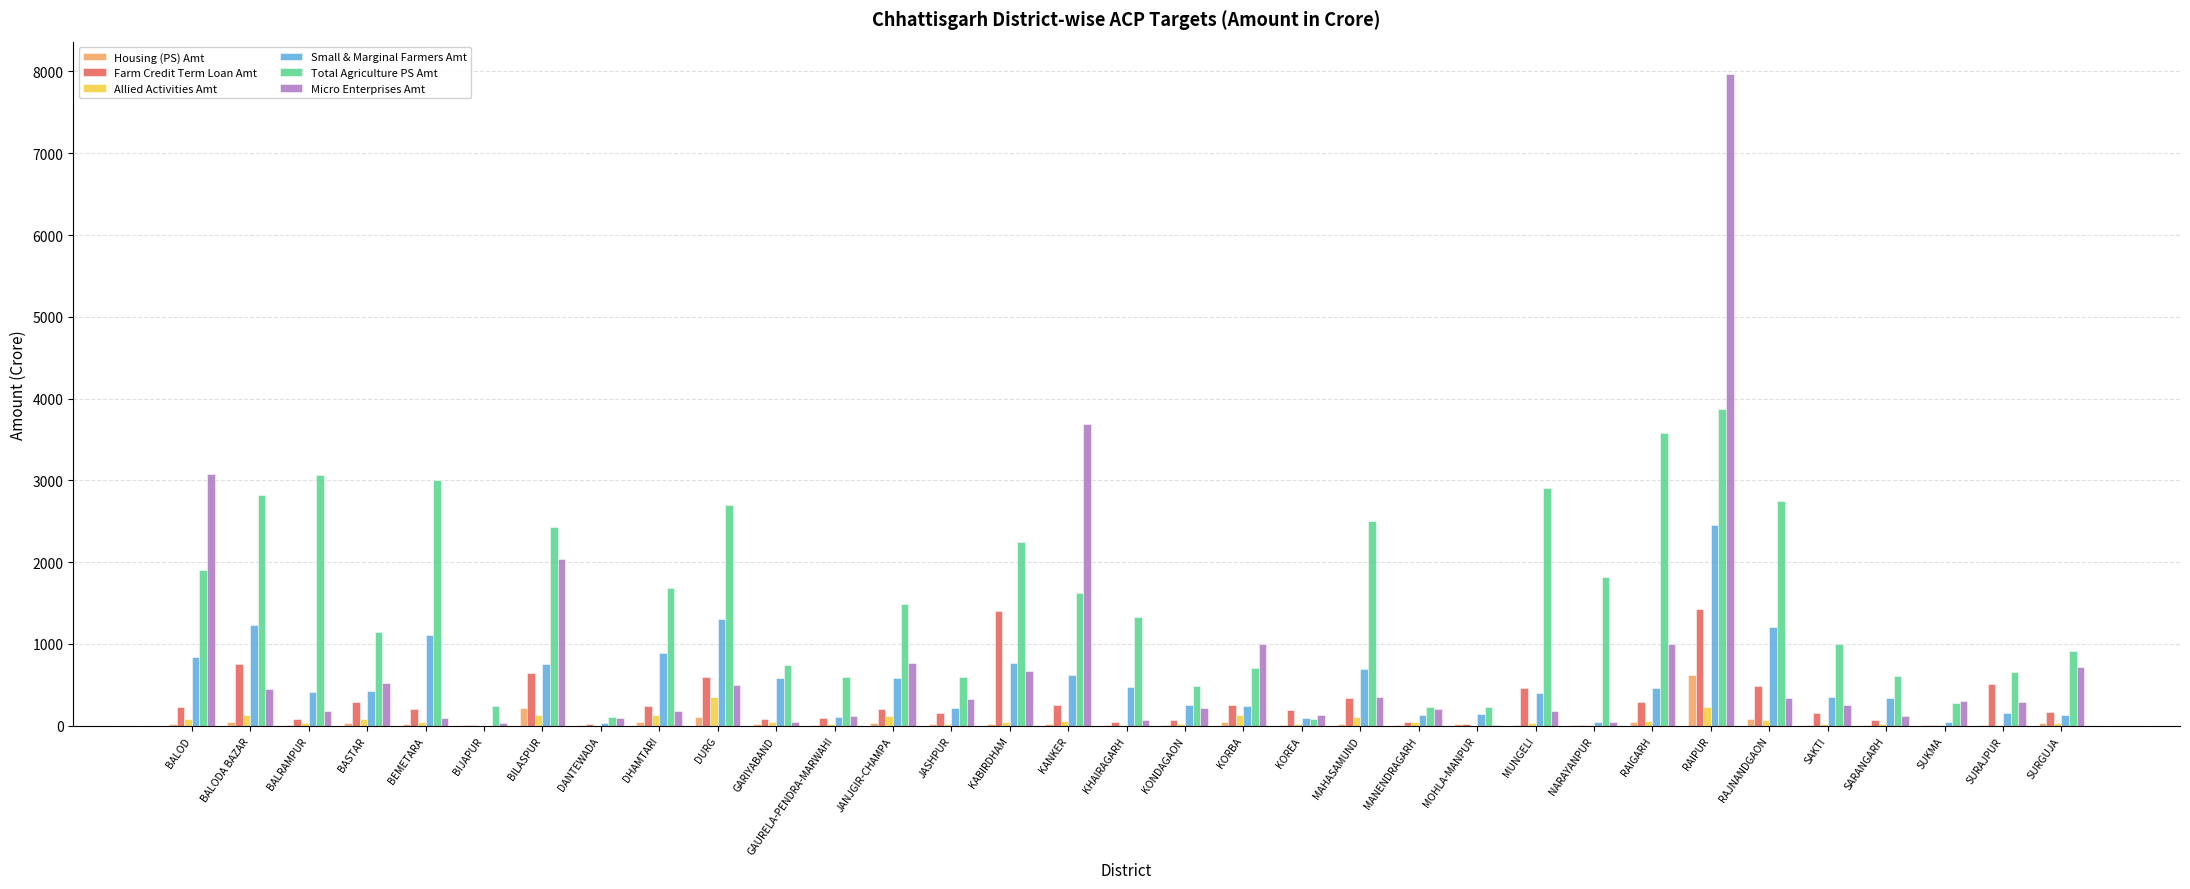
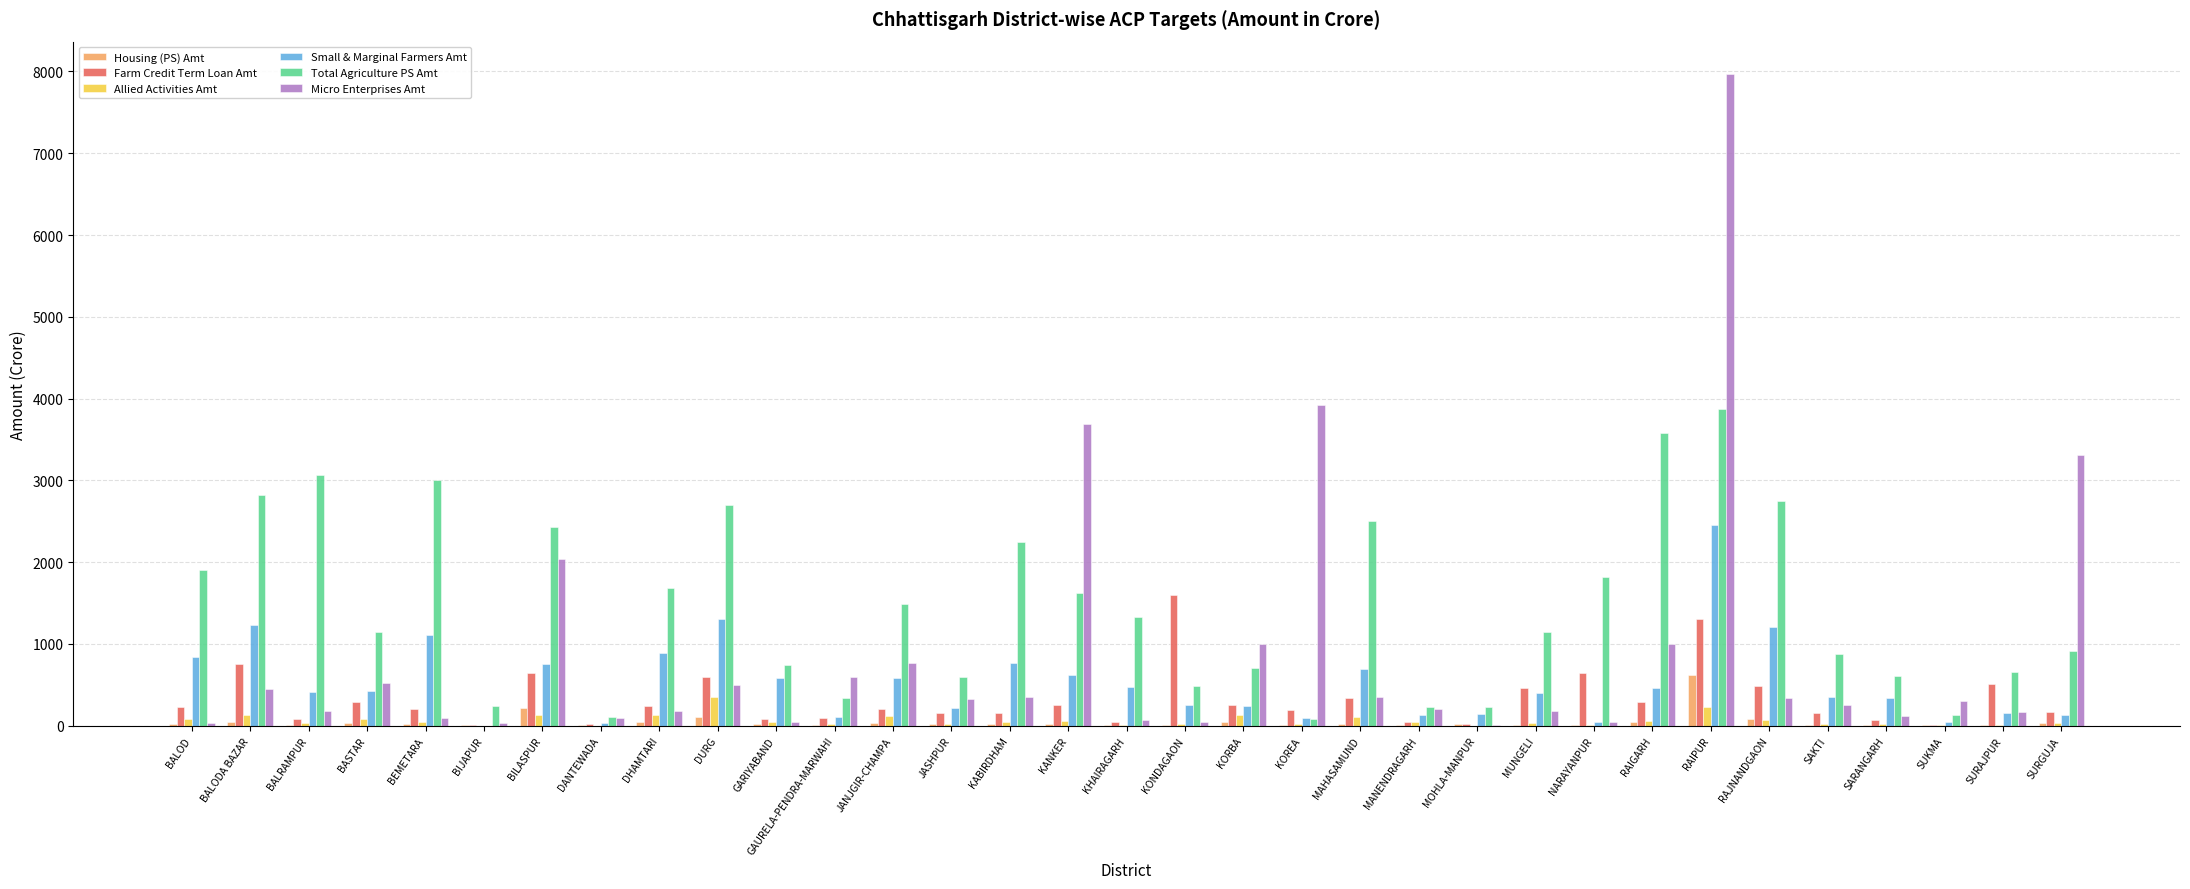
Micro Enterprises Amt, BALOD: 3100 -> 0
Total Agriculture PS Amt, GAURELA-PENDRA-MARWAHI: 600 -> 300
Micro Enterprises Amt, GAURELA-PENDRA-MARWAHI: 100 -> 600
Farm Credit Term Loan Amt, KABIRDHAM: 1400 -> 200
Micro Enterprises Amt, KABIRDHAM: 700 -> 300
Farm Credit Term Loan Amt, KONDAGAON: 100 -> 1600
Micro Enterprises Amt, KONDAGAON: 200 -> 0
Micro Enterprises Amt, KOREA: 100 -> 3900
Total Agriculture PS Amt, MUNGELI: 2900 -> 1100
Farm Credit Term Loan Amt, NARAYANPUR: 0 -> 600
Farm Credit Term Loan Amt, RAIPUR: 1400 -> 1300
Total Agriculture PS Amt, SAKTI: 1000 -> 900
Total Agriculture PS Amt, SUKMA: 300 -> 100
Micro Enterprises Amt, SURAJPUR: 300 -> 200
Micro Enterprises Amt, SURGUJA: 700 -> 3300
